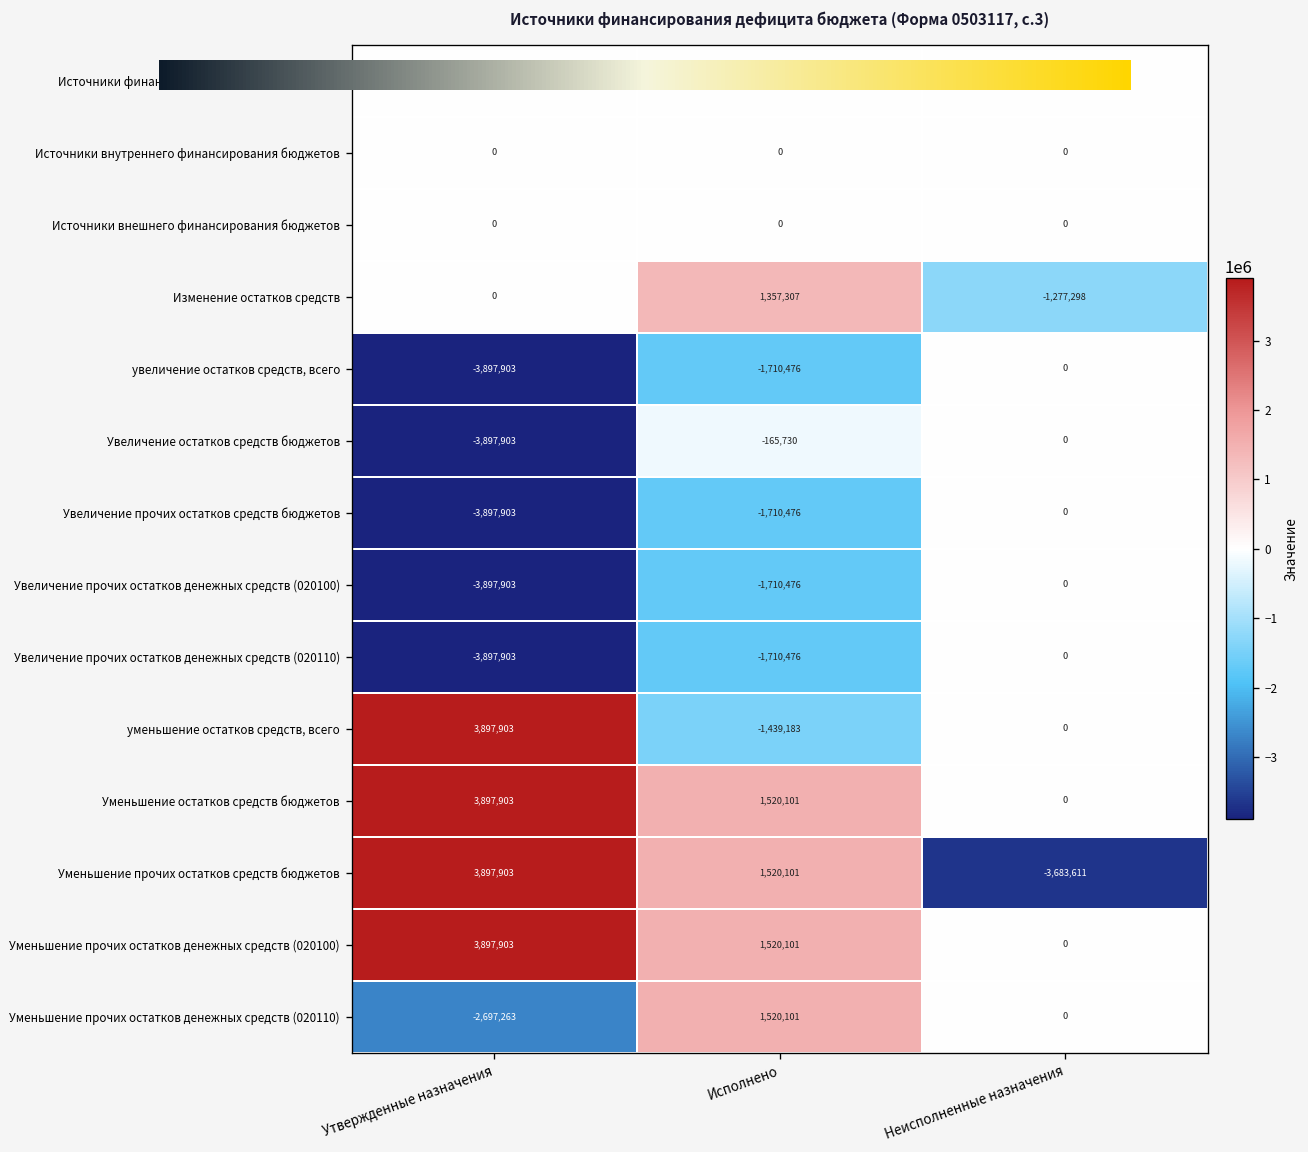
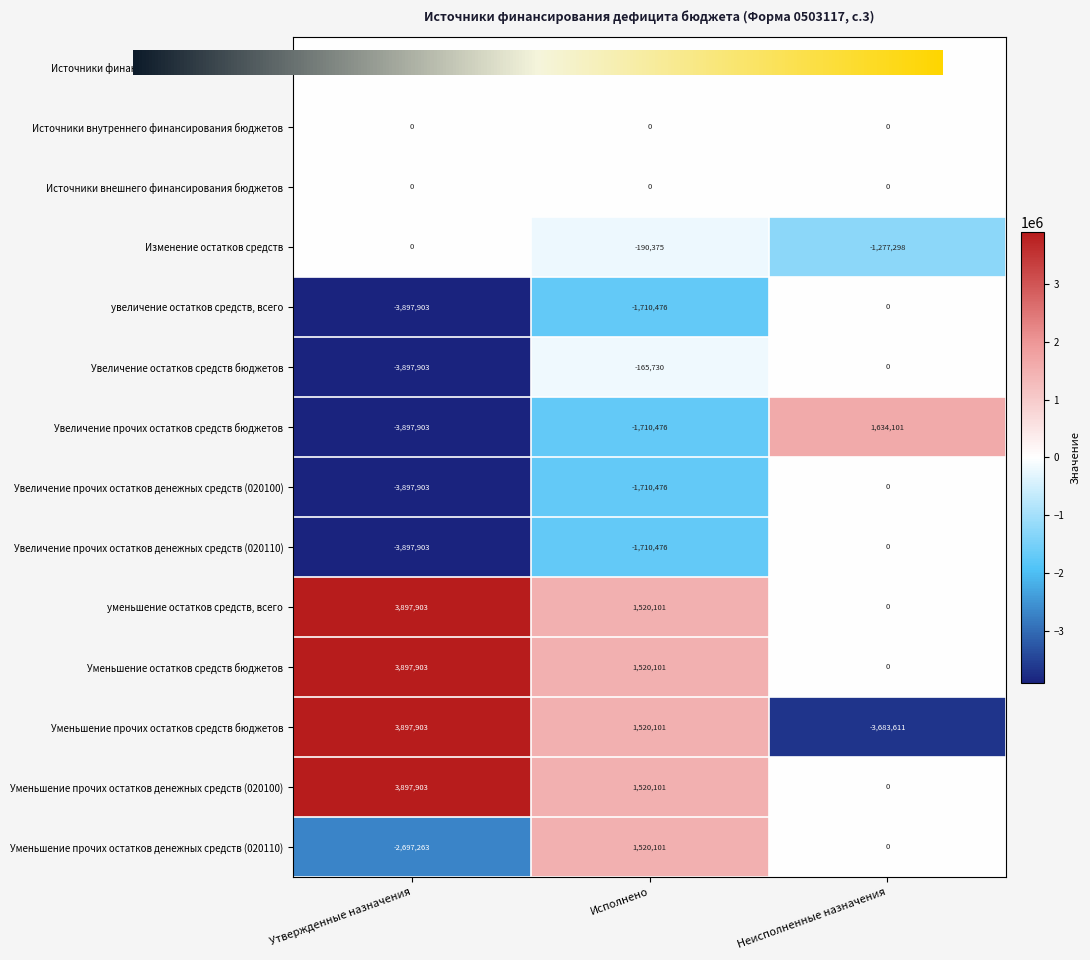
Изменение остатков средств, Исполнено: 1,357,307 -> -190,375
Увеличение прочих остатков средств бюджетов, Неисполненные назначения: 0 -> 1,634,101
уменьшение остатков средств, всего, Исполнено: -1,439,183 -> 1,520,101
